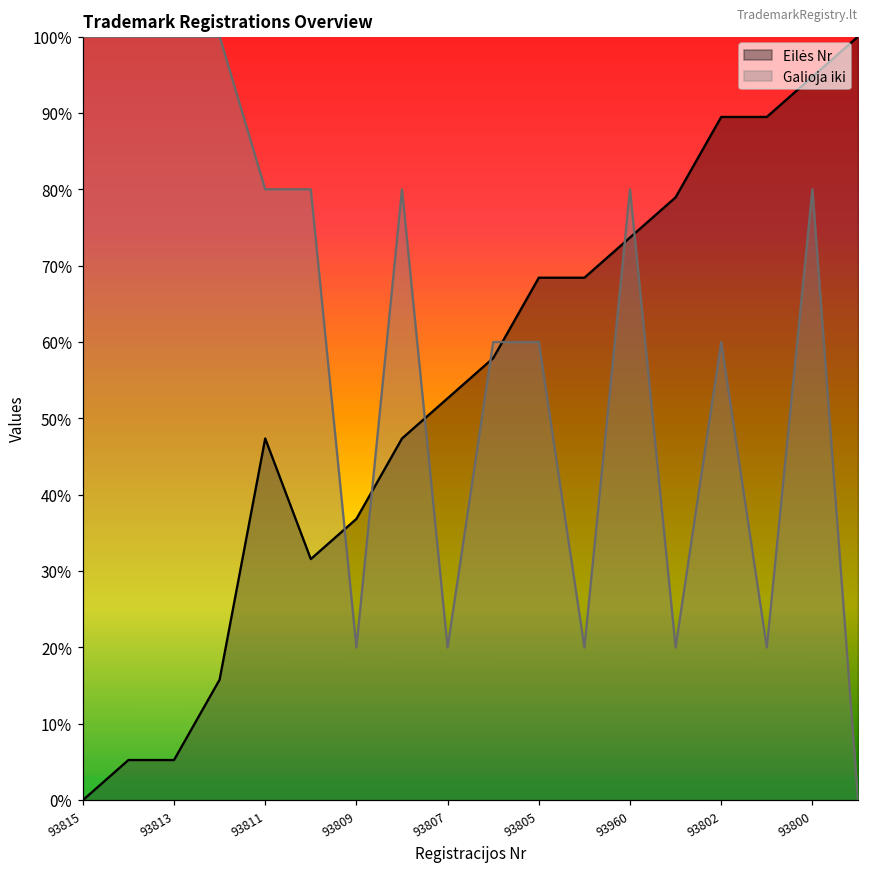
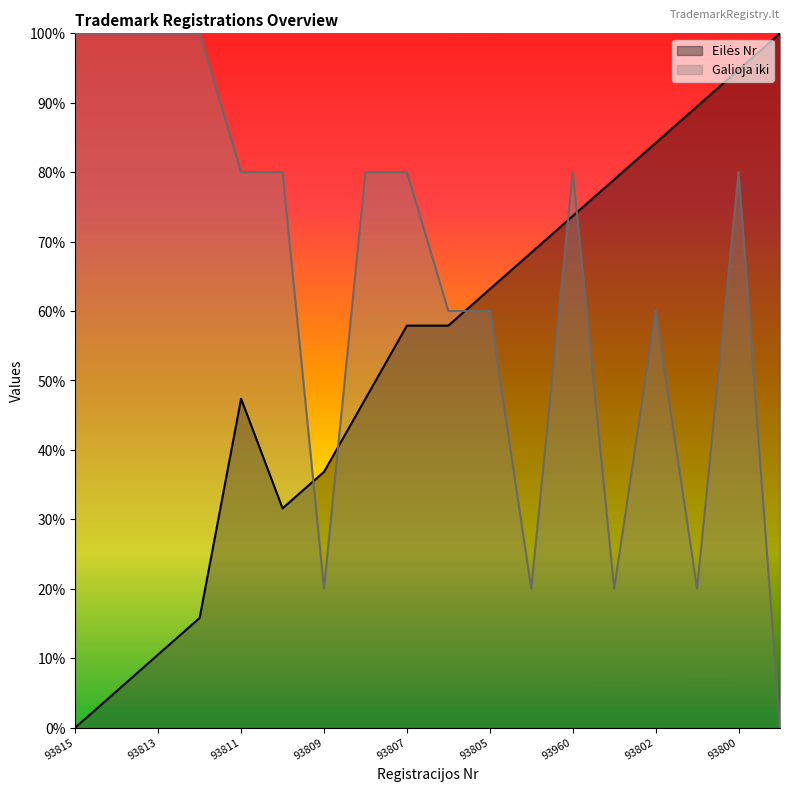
Eilės Nr, 93813: 5% -> 11%
Eilės Nr, 93807: 53% -> 58%
Galioja iki, 93807: 20% -> 80%
Eilės Nr, 93805: 68% -> 63%
Eilės Nr, 93802: 89% -> 84%
